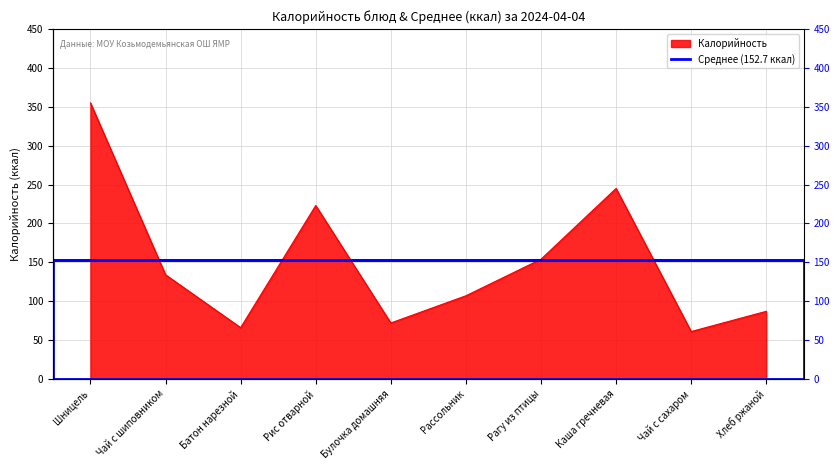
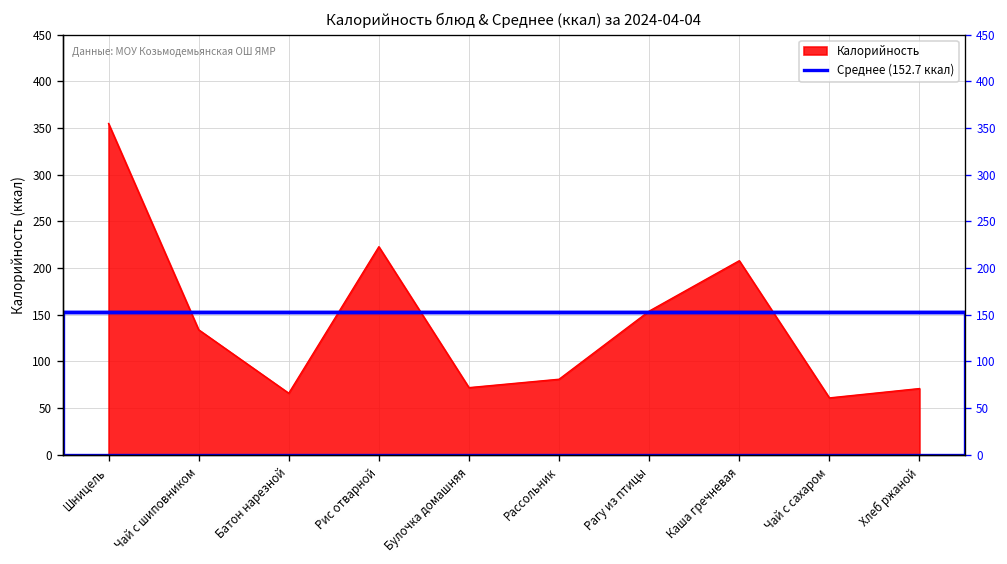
Калорийность, Рассольник: 110 -> 80
Калорийность, Каша гречневая: 250 -> 210
Калорийность, Хлеб ржаной: 90 -> 70
